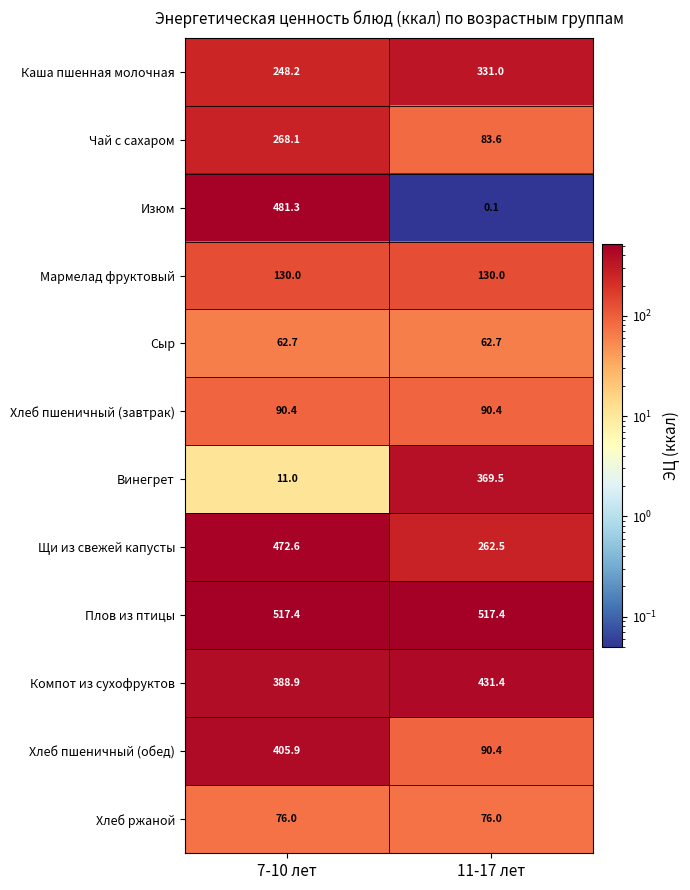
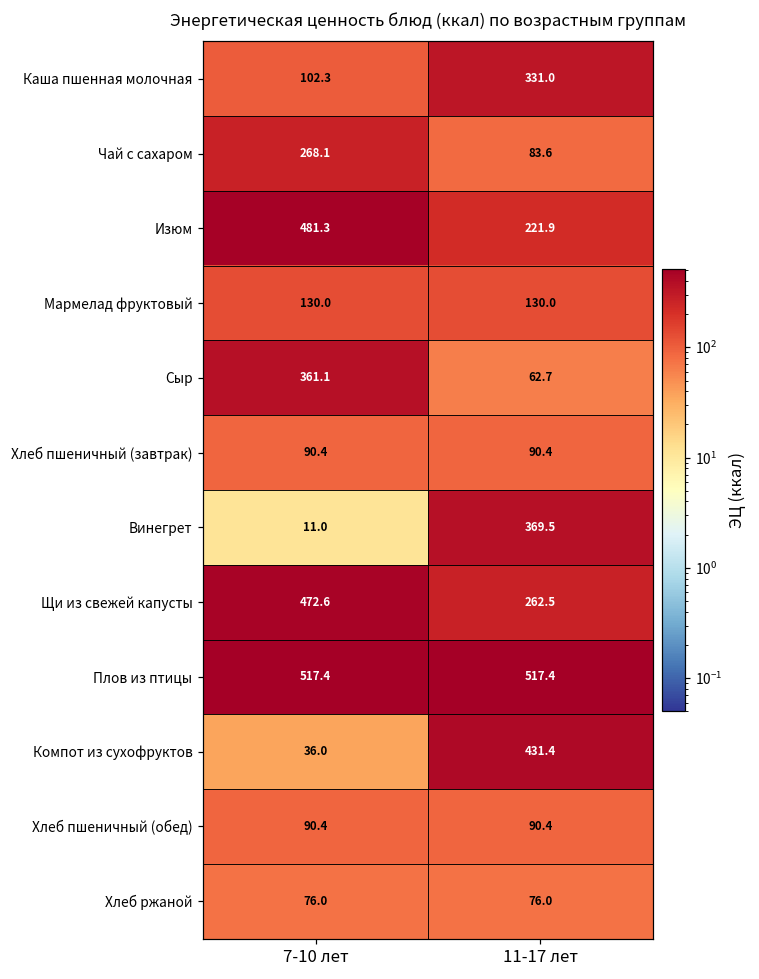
Каша пшенная молочная, 7-10 лет: 248.2 -> 102.3
Изюм, 11-17 лет: 0.1 -> 221.9
Сыр, 7-10 лет: 62.7 -> 361.1
Компот из сухофруктов, 7-10 лет: 388.9 -> 36.0
Хлеб пшеничный (обед), 7-10 лет: 405.9 -> 90.4
